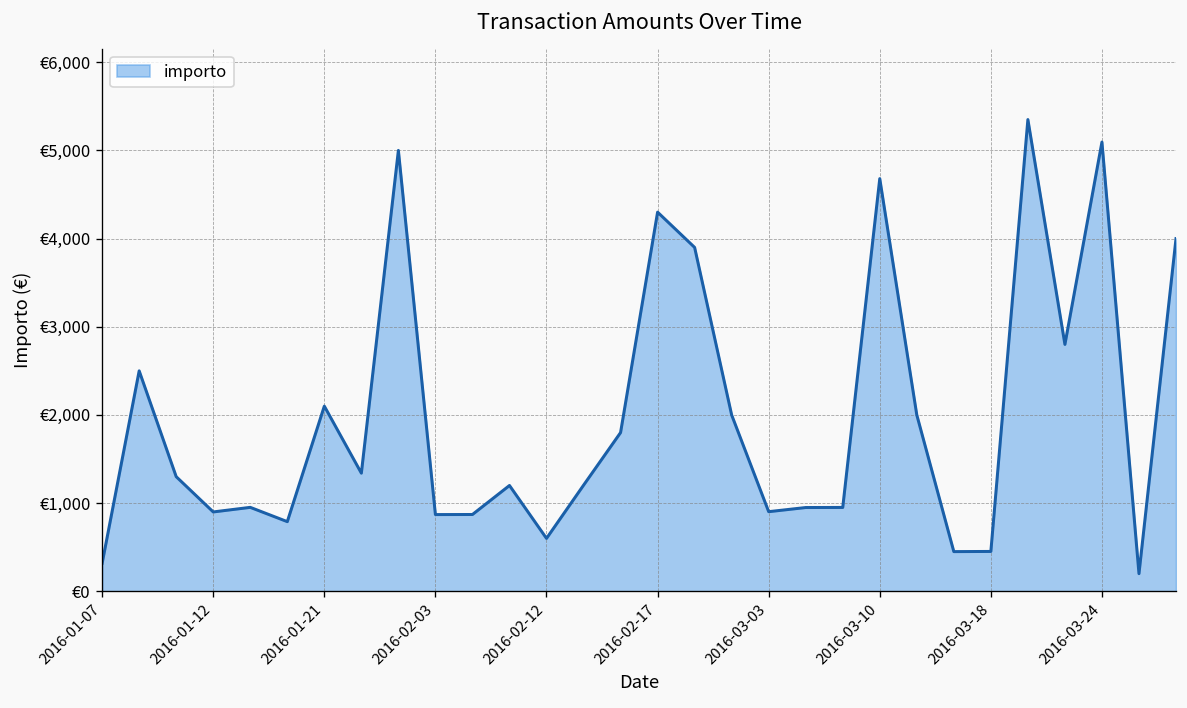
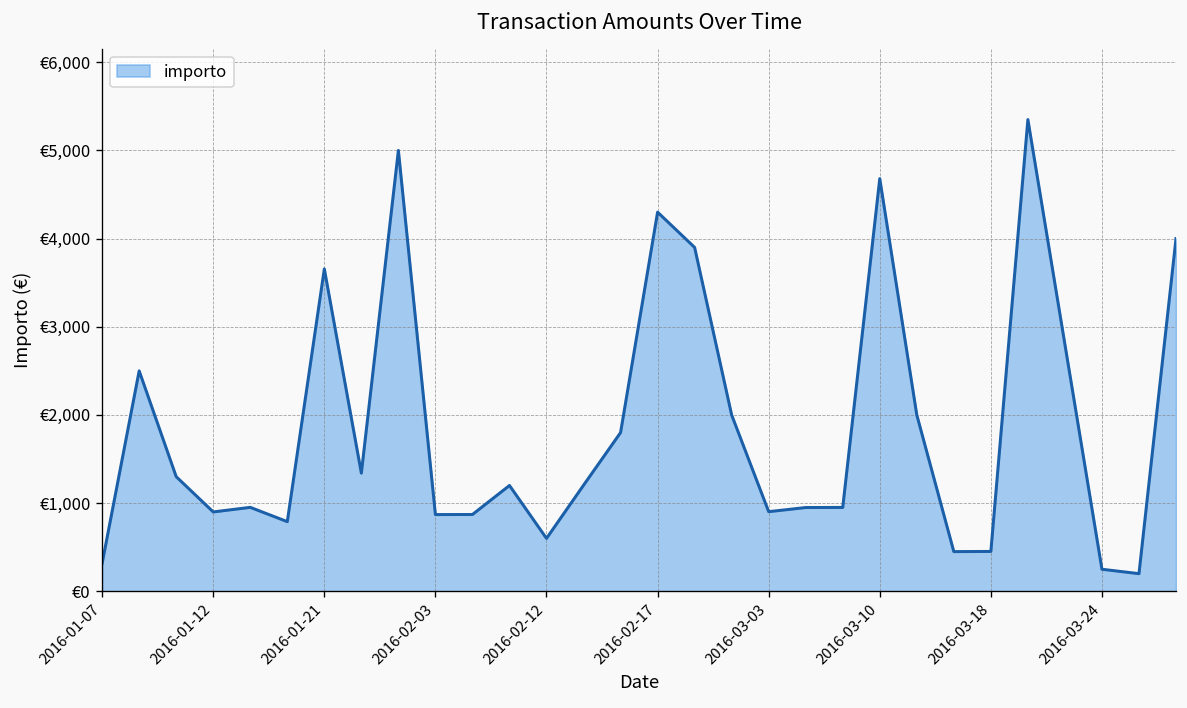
2016-01-21: €2,100 -> €3,700
2016-03-24: €5,100 -> €300
